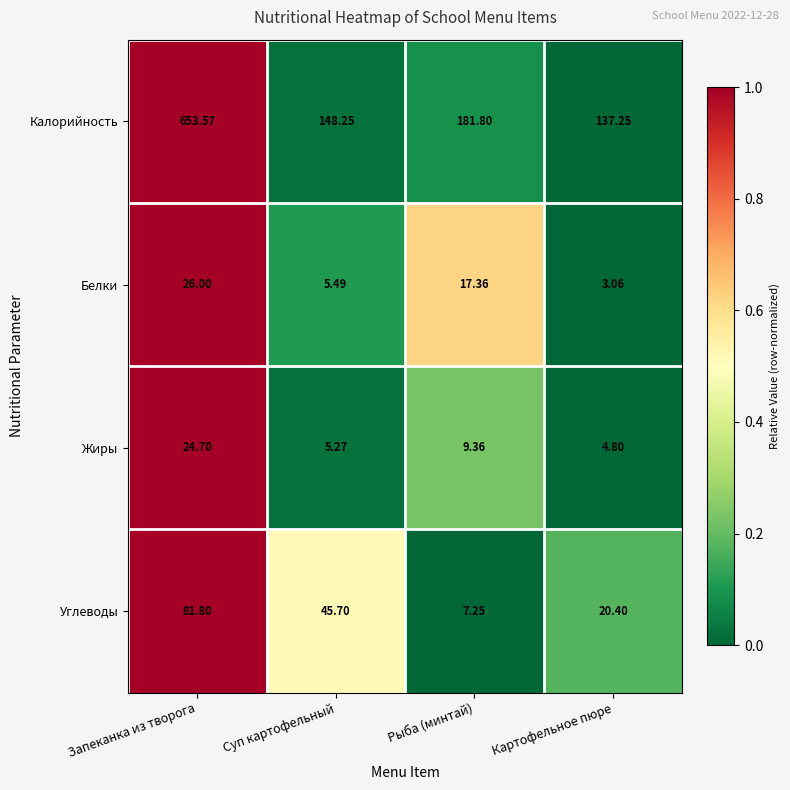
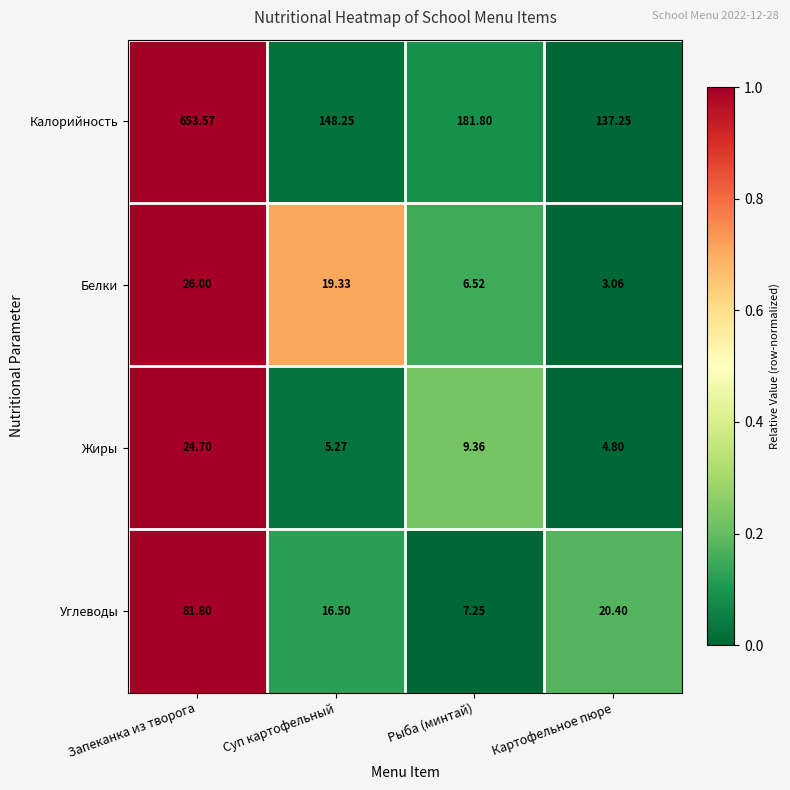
Белки, Суп картофельный: 5.49 -> 19.33
Белки, Рыба (минтай): 17.36 -> 6.52
Углеводы, Суп картофельный: 45.70 -> 16.50
